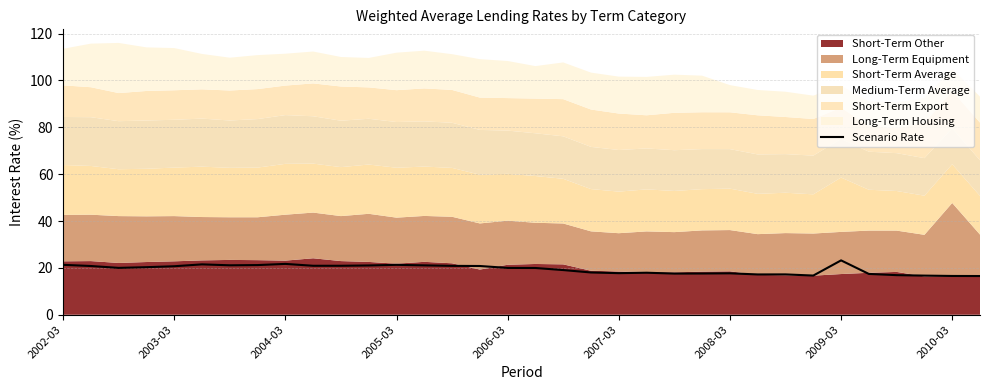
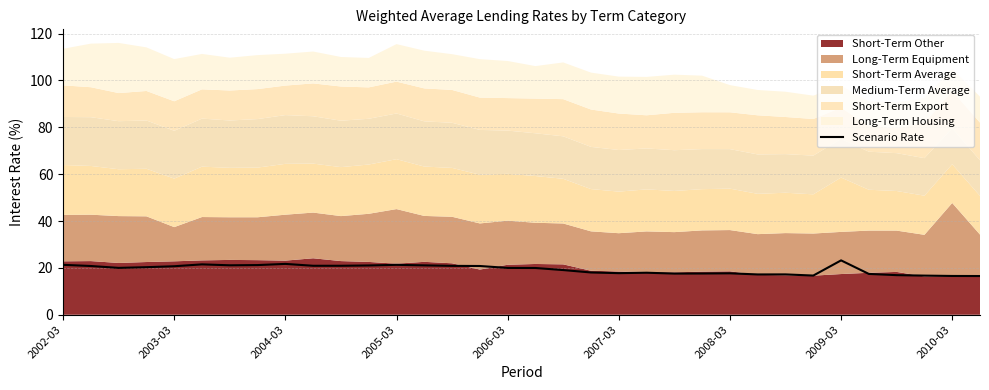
Long-Term Equipment, 2003-03: 19 -> 15
Long-Term Equipment, 2005-03: 20 -> 23
